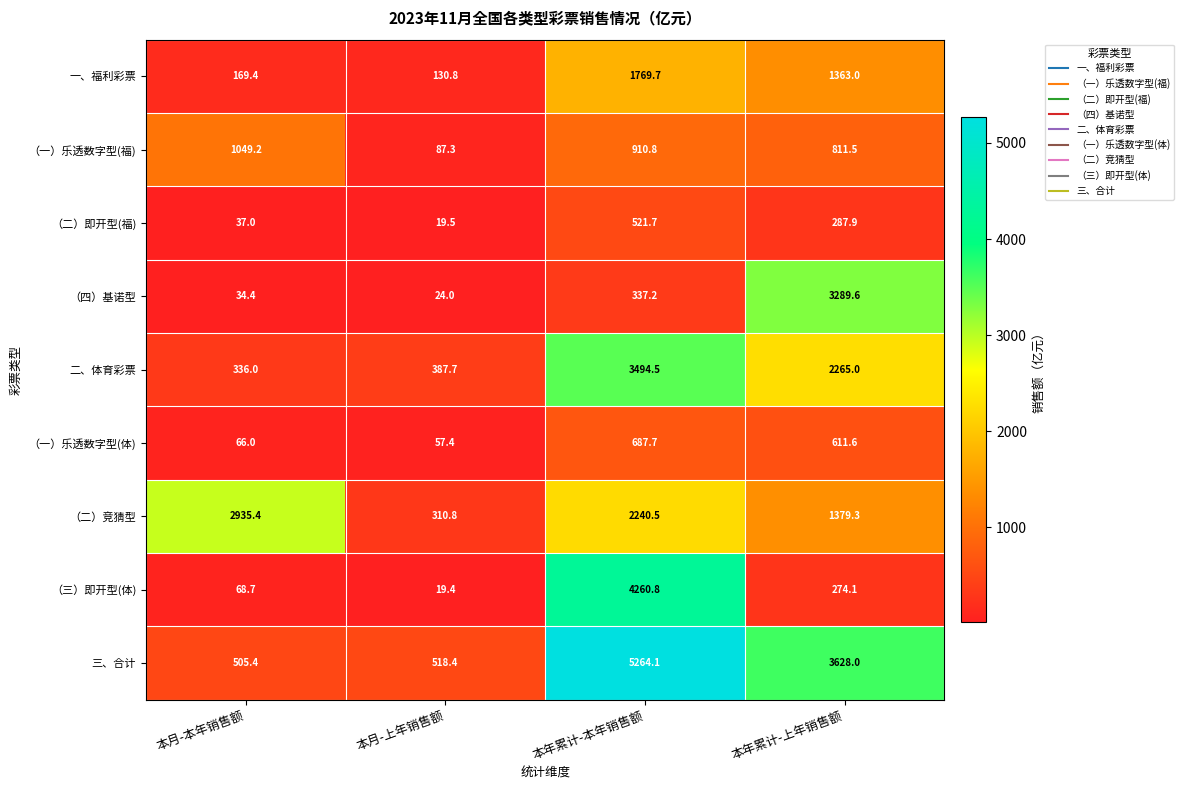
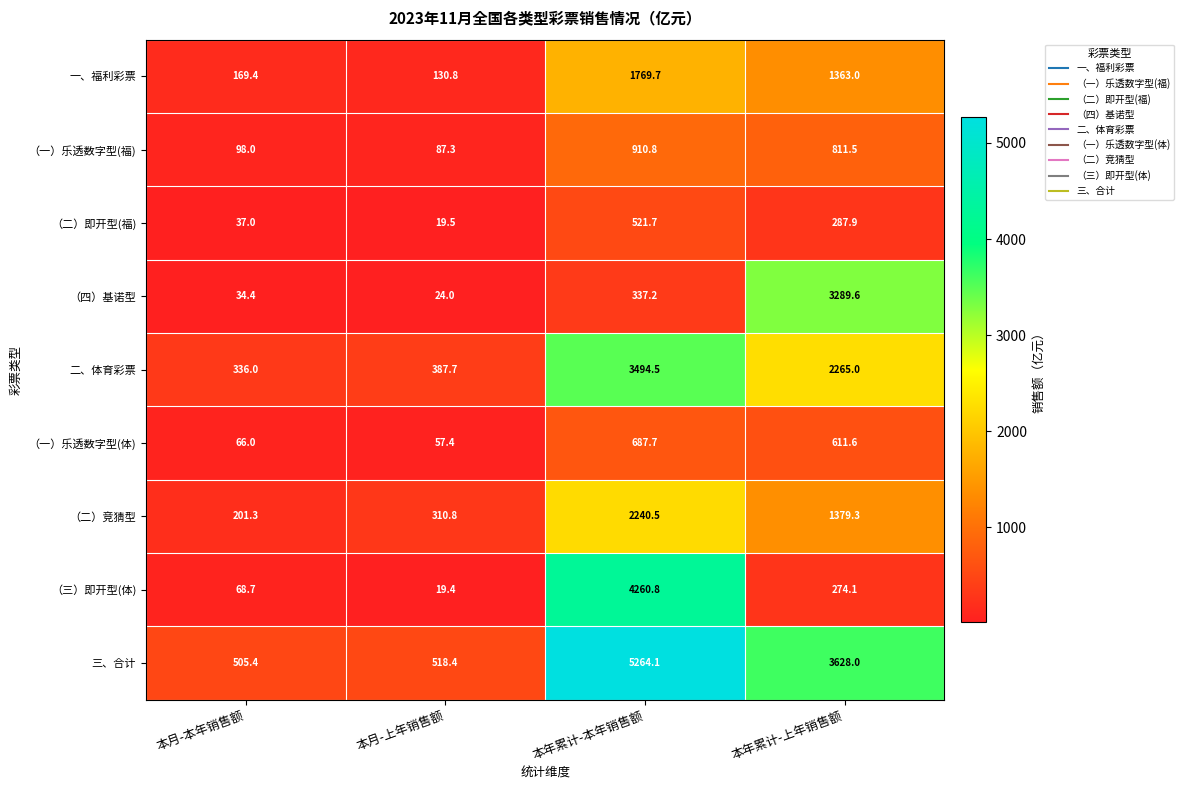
（一）乐透数字型(福), 本月-本年销售额: 1049.2 -> 98.0
（二）竞猜型, 本月-本年销售额: 2935.4 -> 201.3
